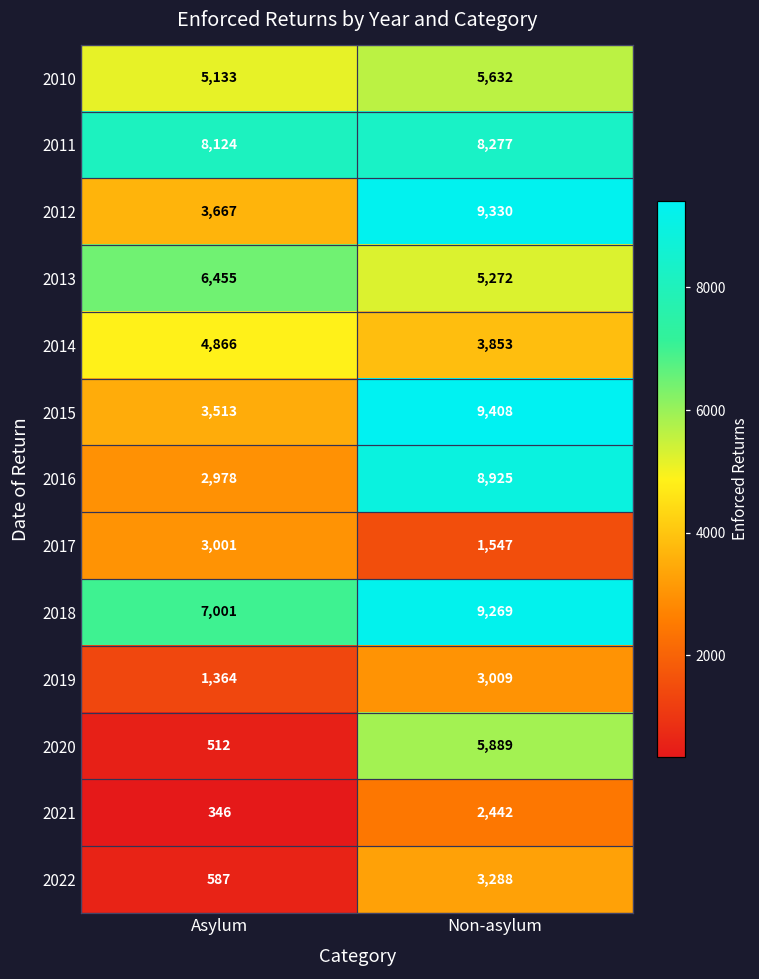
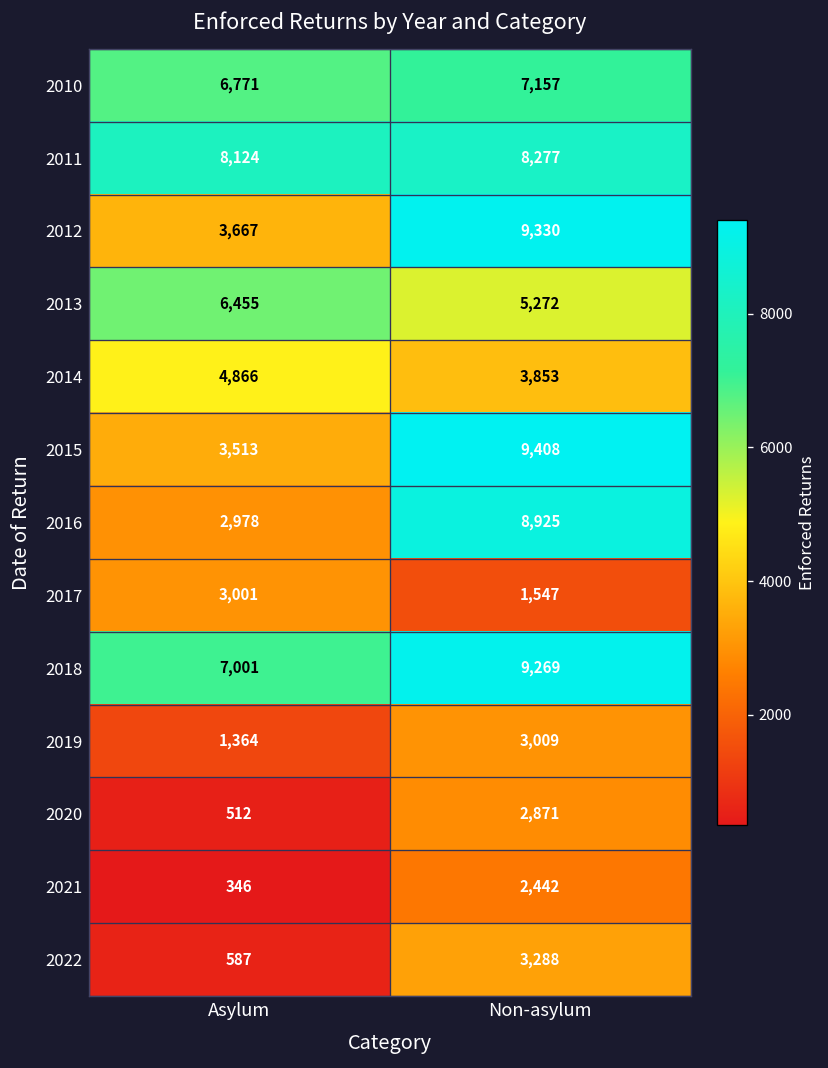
2010, Asylum: 5,133 -> 6,771
2010, Non-asylum: 5,632 -> 7,157
2020, Non-asylum: 5,889 -> 2,871
